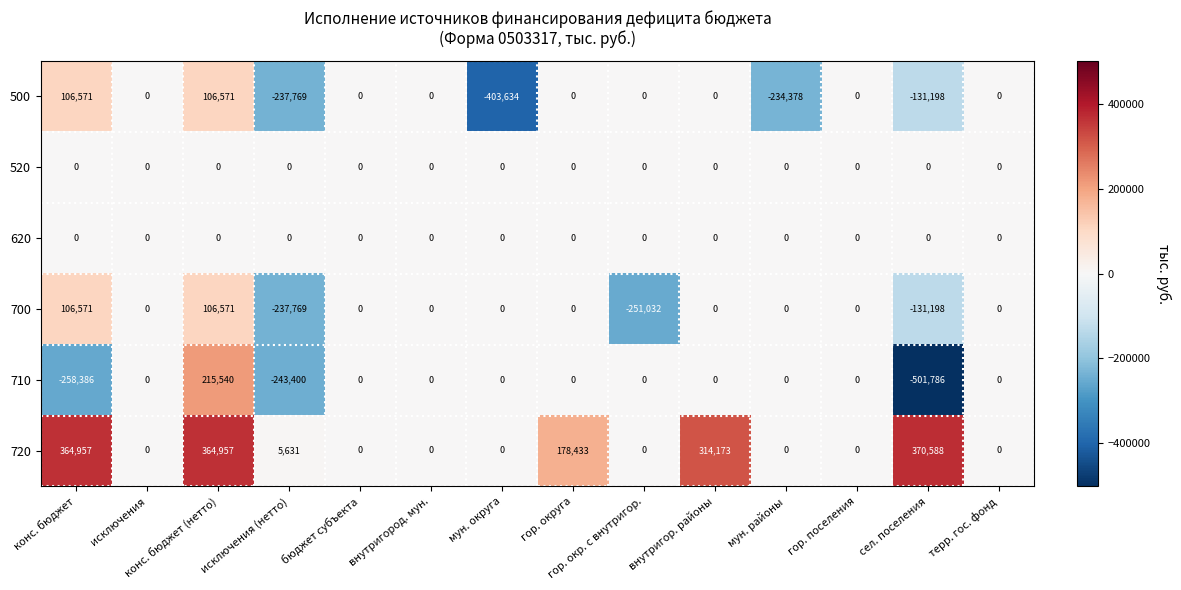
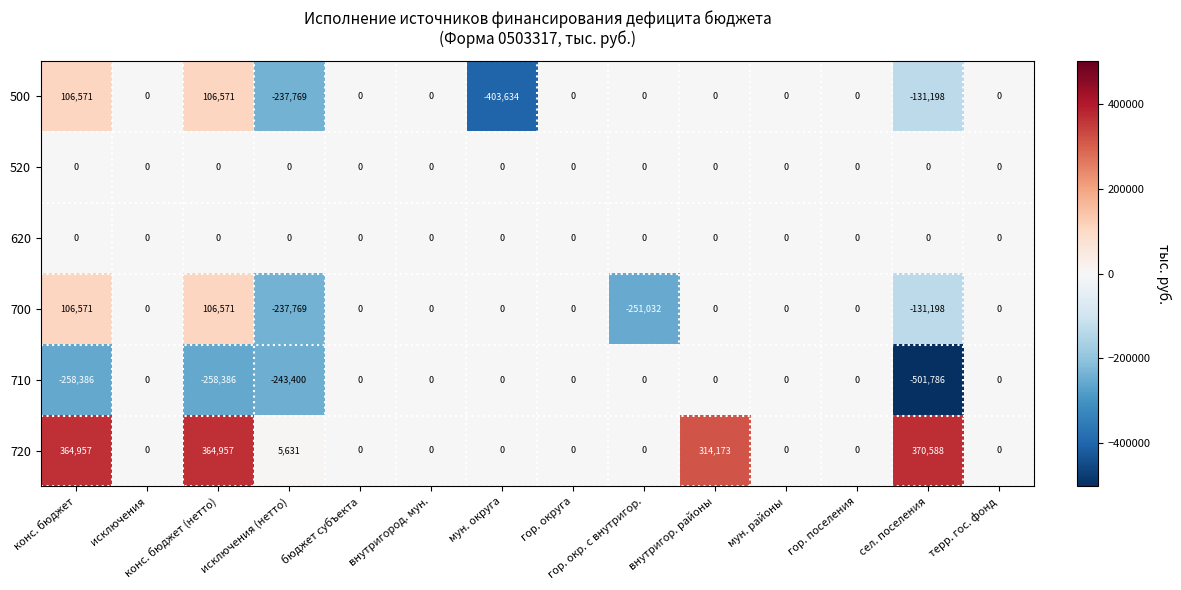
500, мун. районы: -234,378 -> 0
710, конс. бюджет (нетто): 215,540 -> -258,386
720, гор. округа: 178,433 -> 0
